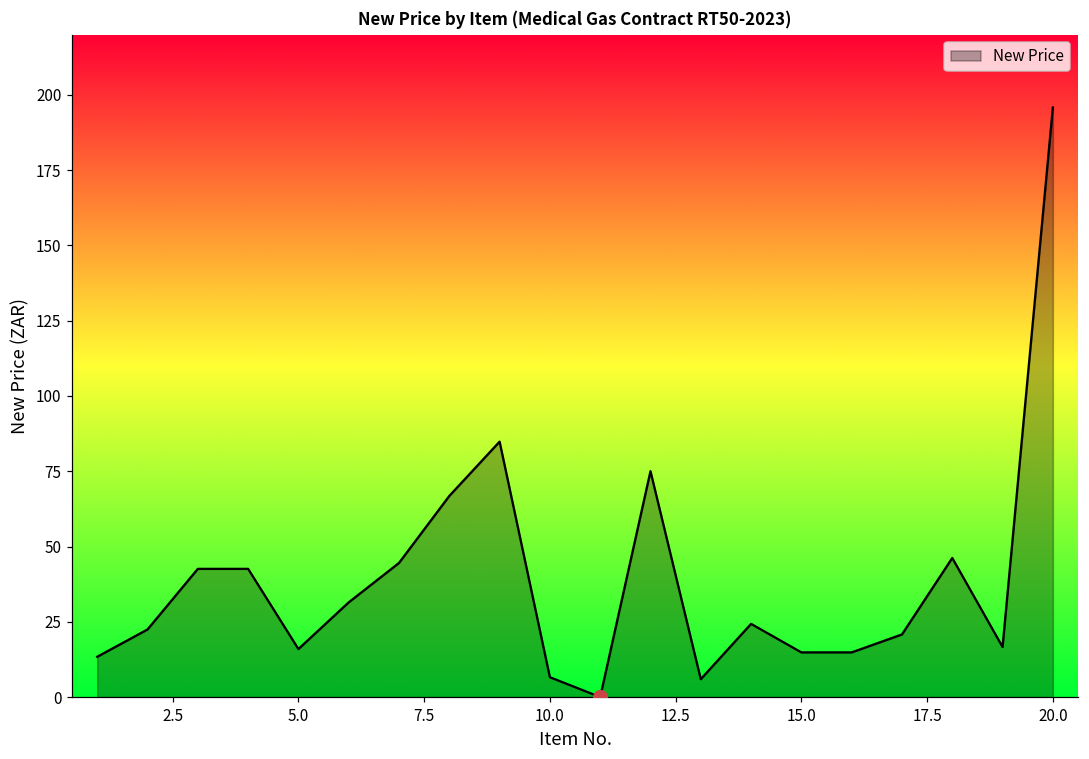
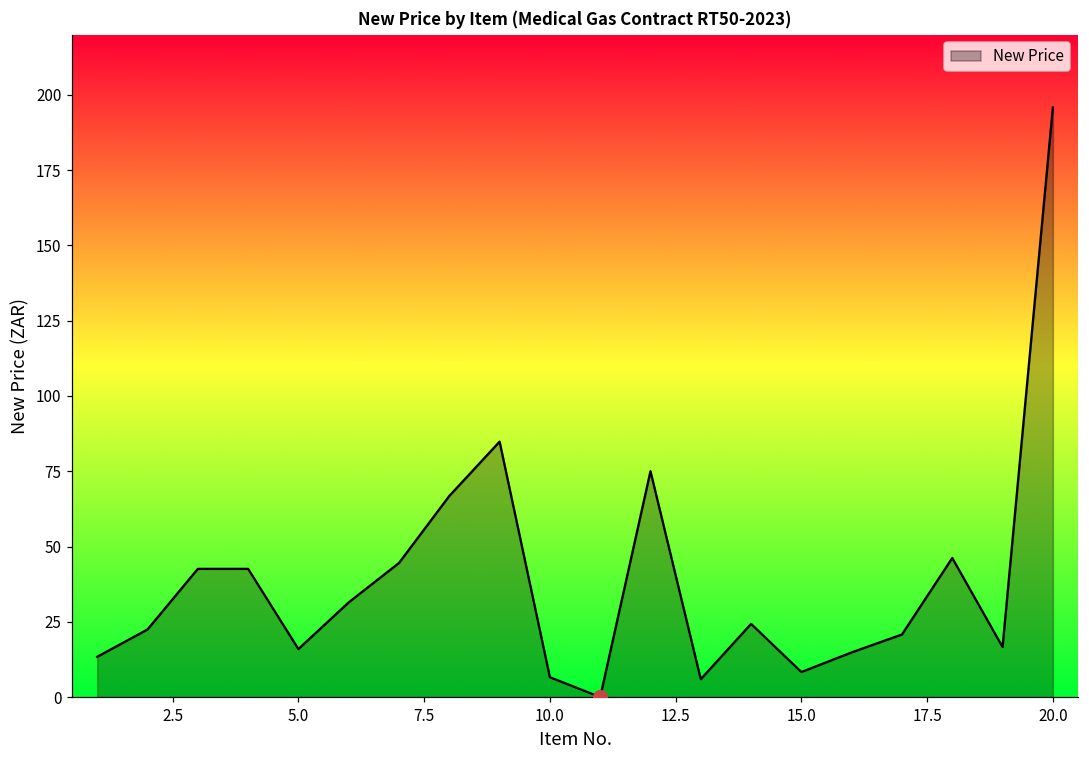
New Price, 15.0: 15 -> 8
